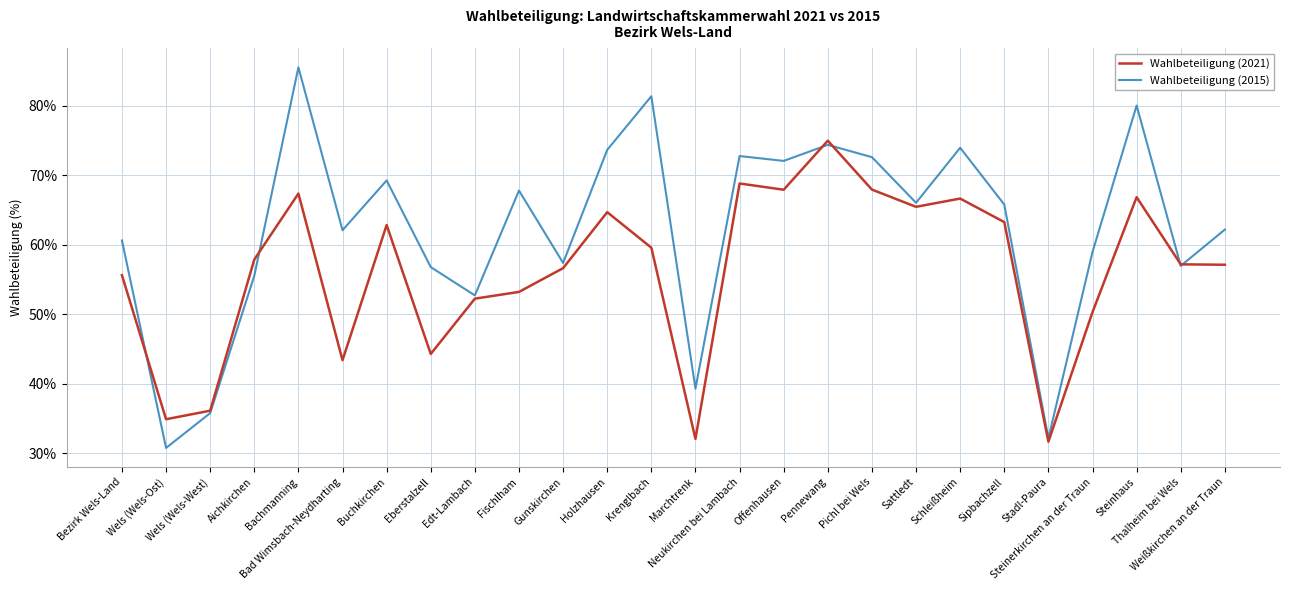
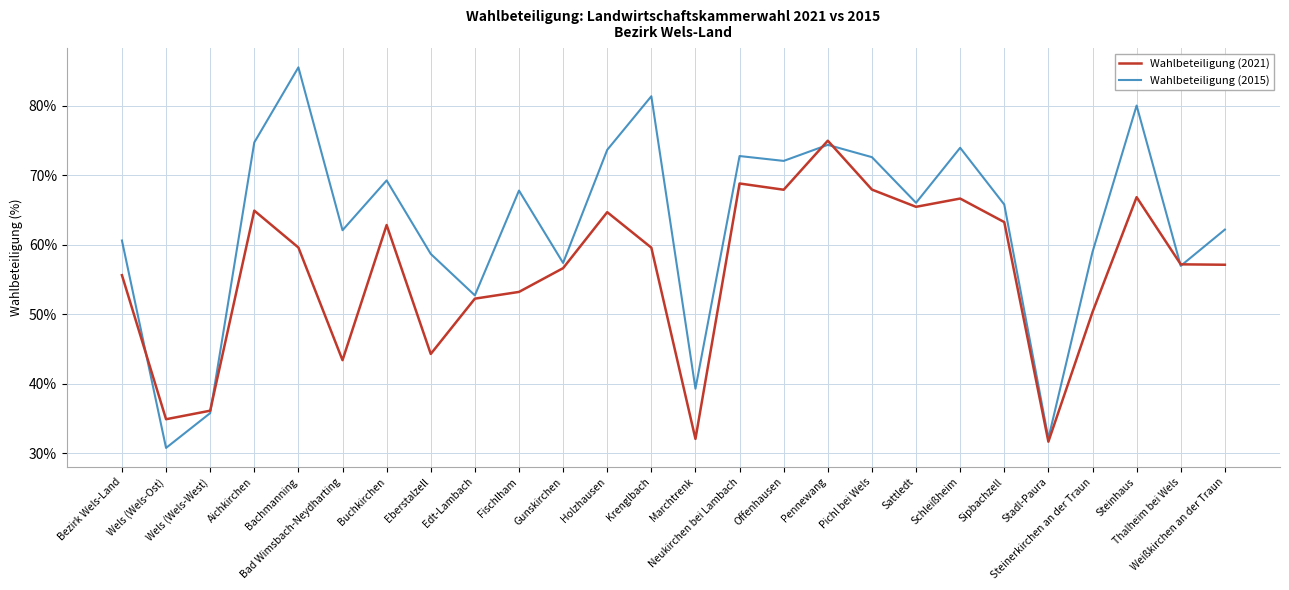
Wahlbeteiligung (2021), Aichkirchen: 58% -> 65%
Wahlbeteiligung (2015), Aichkirchen: 56% -> 75%
Wahlbeteiligung (2021), Bachmanning: 67% -> 60%
Wahlbeteiligung (2015), Eberstalzell: 57% -> 59%
